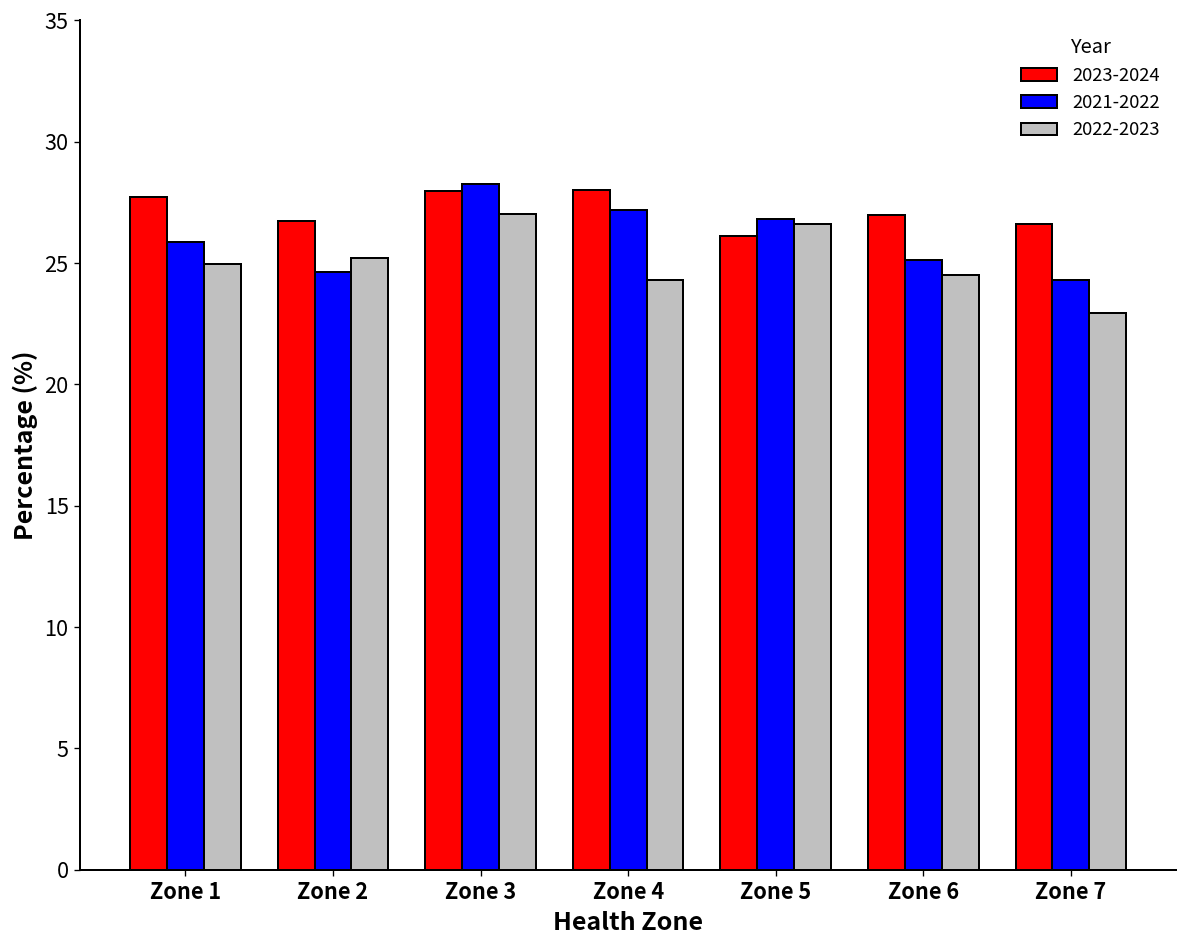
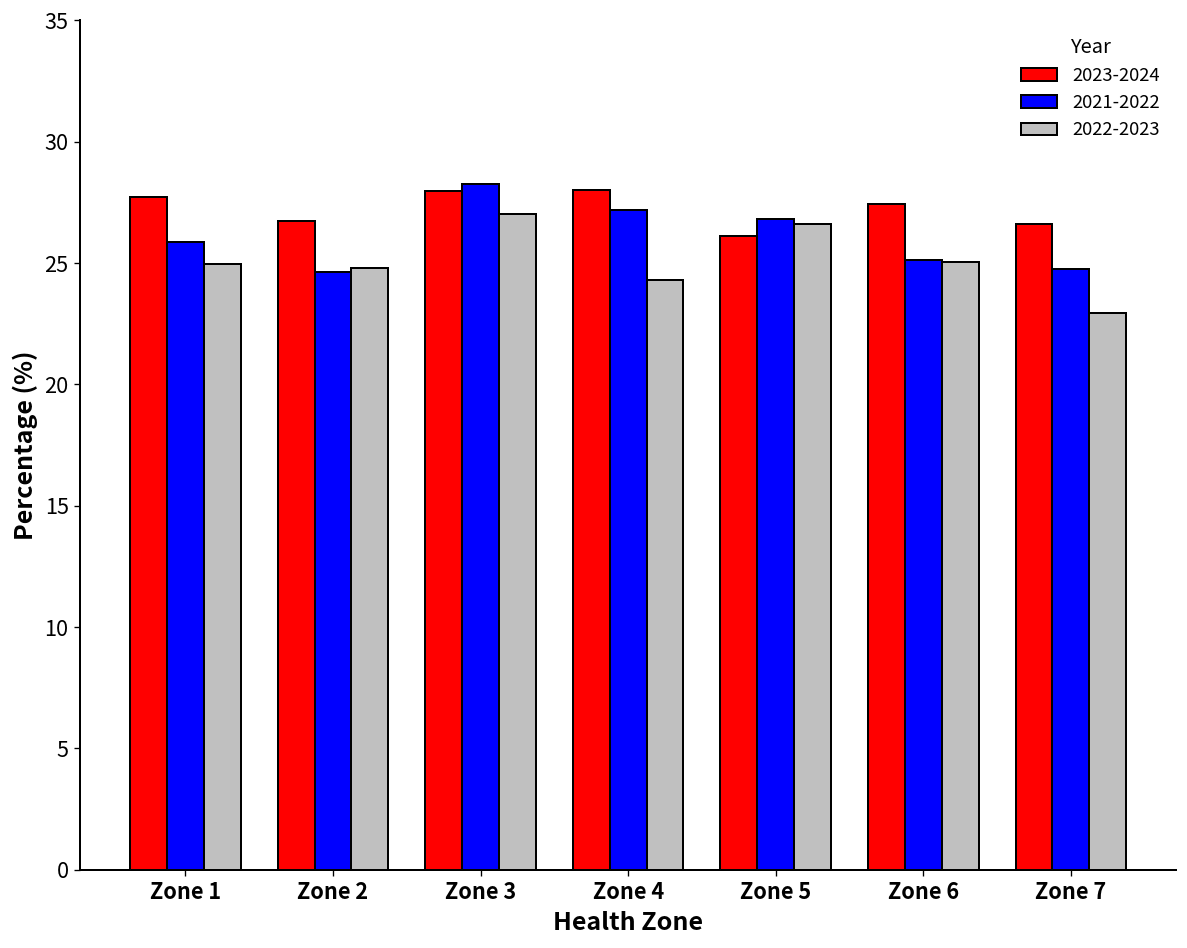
2022-2023, Zone 2: 25.2 -> 24.8
2023-2024, Zone 6: 27.0 -> 27.4
2022-2023, Zone 6: 24.5 -> 25.0
2021-2022, Zone 7: 24.3 -> 24.8
